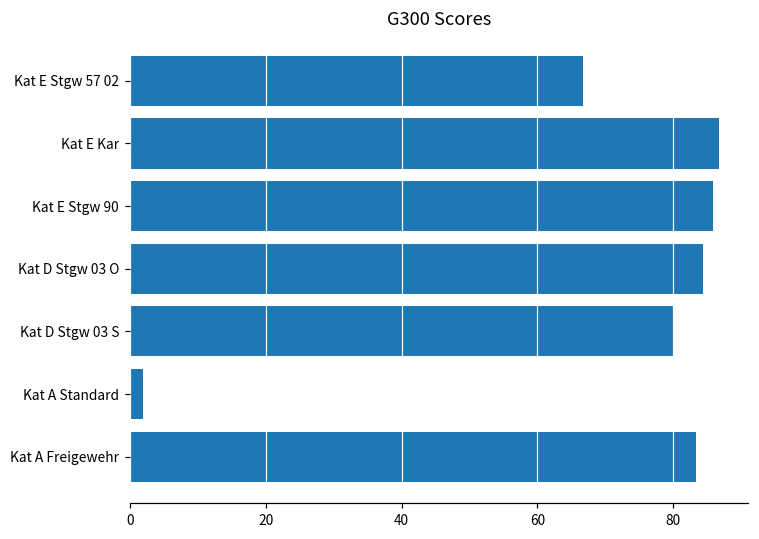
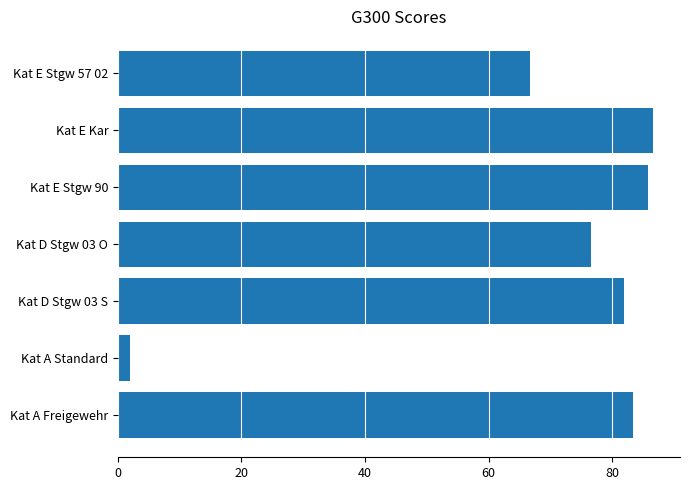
Kat D Stgw 03 O: 84 -> 77
Kat D Stgw 03 S: 80 -> 82
